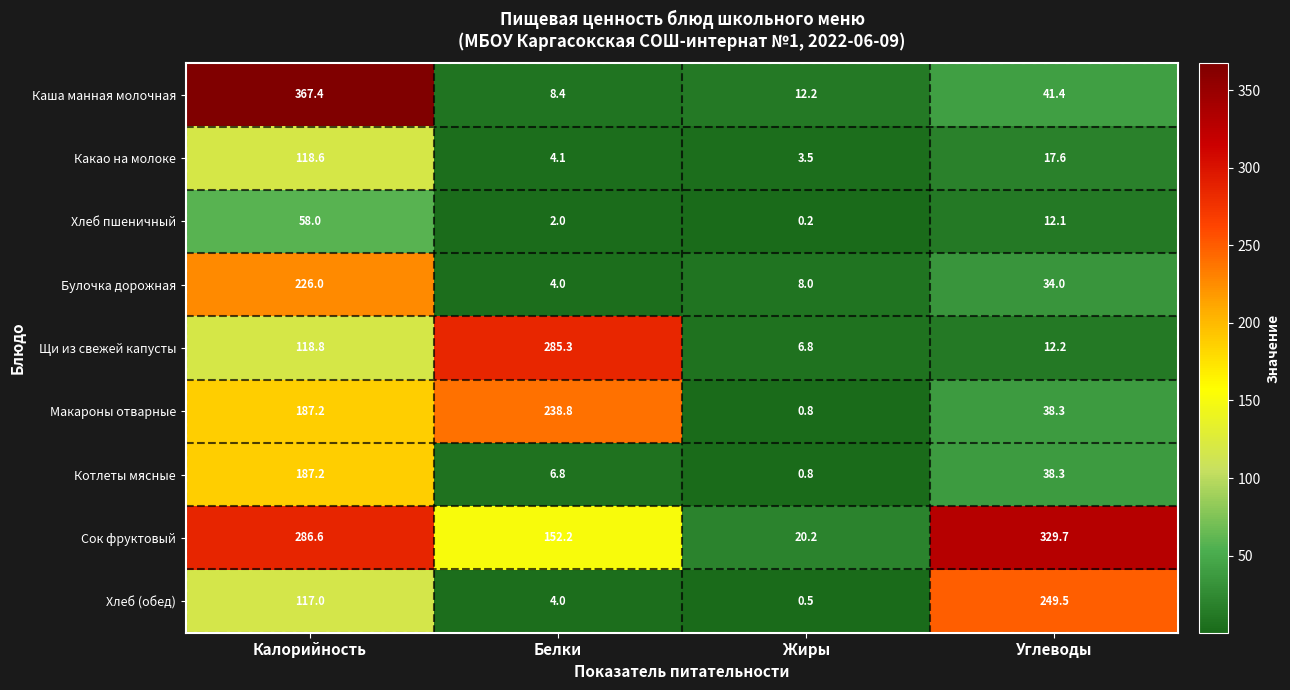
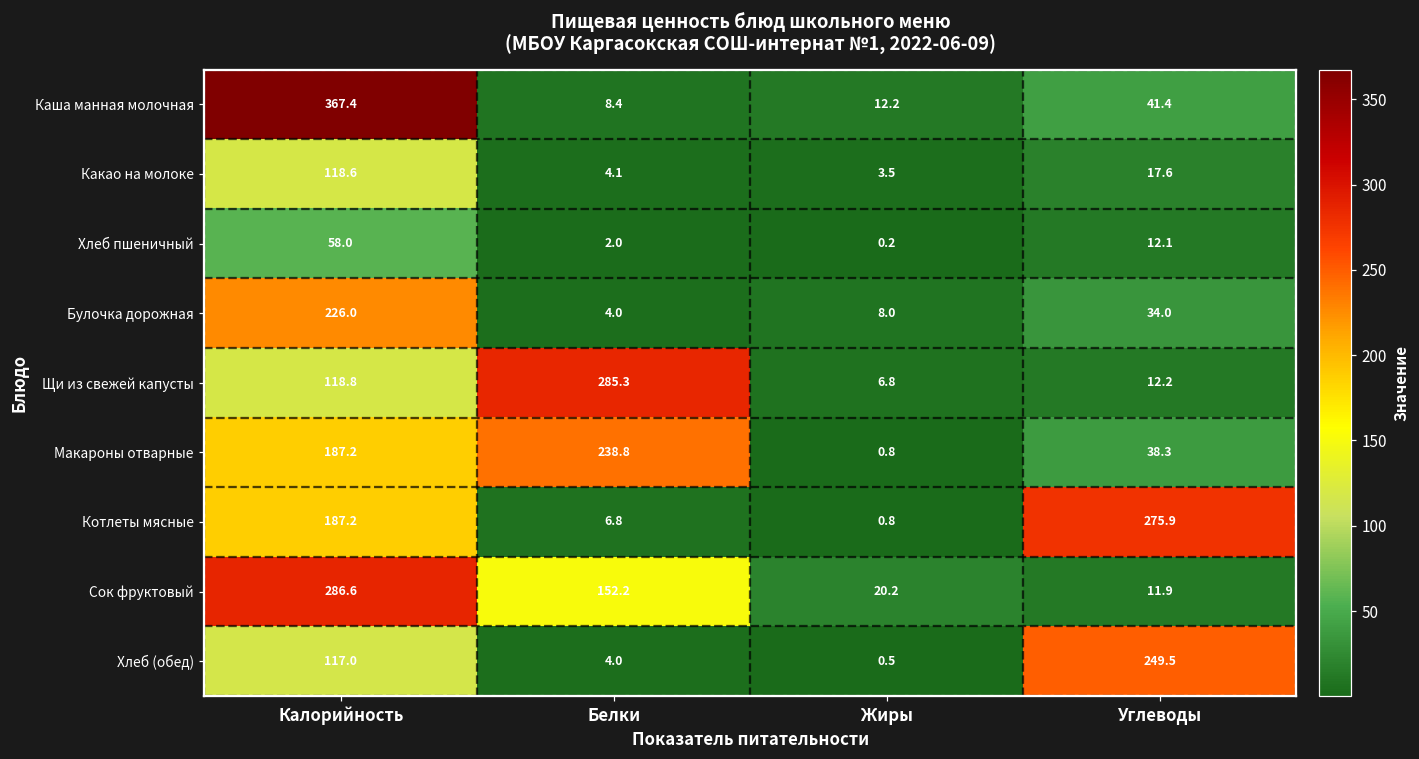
Котлеты мясные, Углеводы: 38.3 -> 275.9
Сок фруктовый, Углеводы: 329.7 -> 11.9
